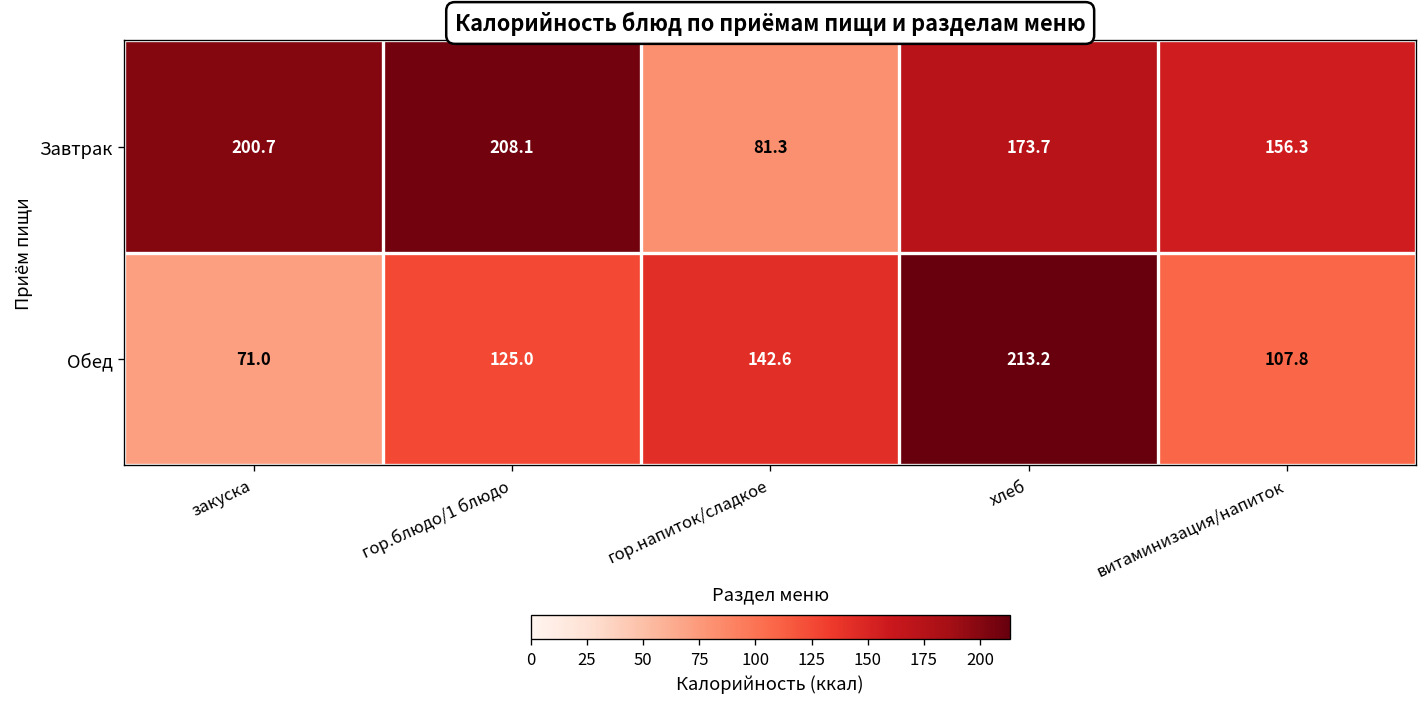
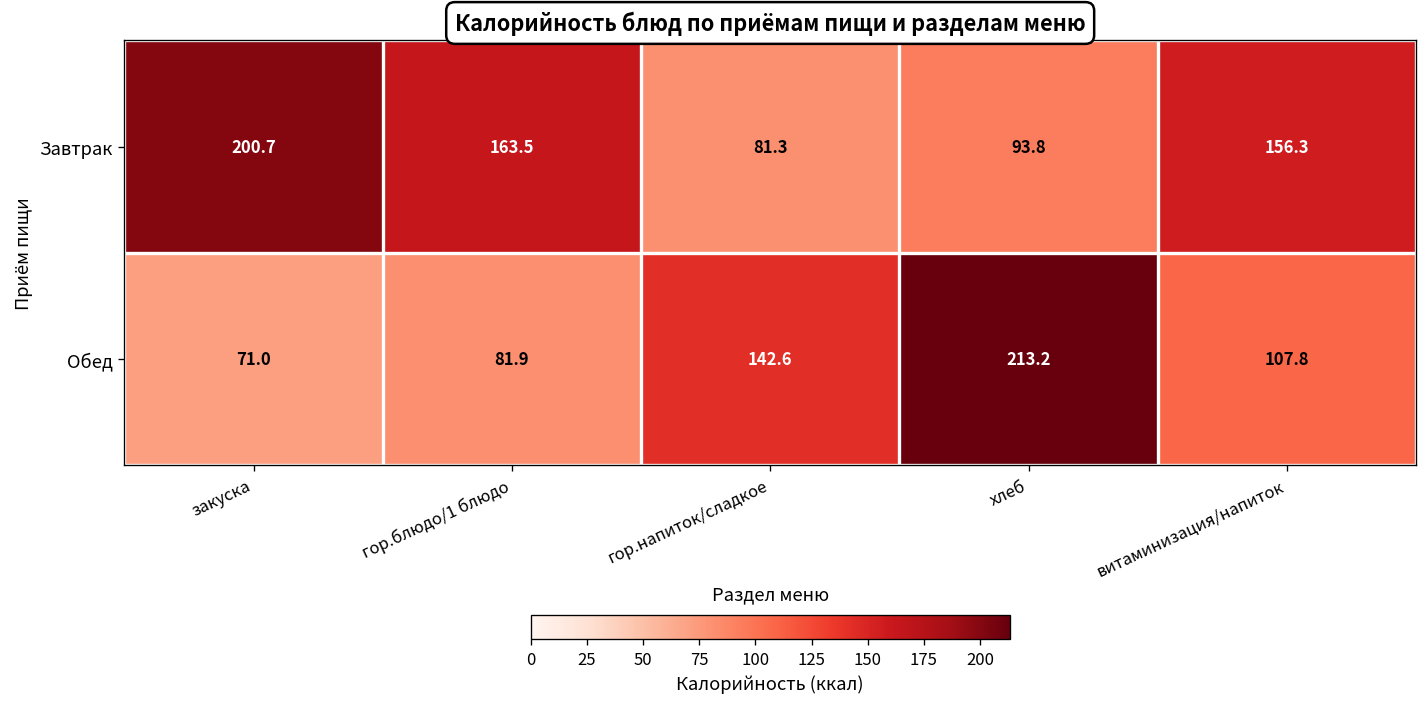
Завтрак, гор.блюдо/1 блюдо: 208.1 -> 163.5
Завтрак, хлеб: 173.7 -> 93.8
Обед, гор.блюдо/1 блюдо: 125.0 -> 81.9
